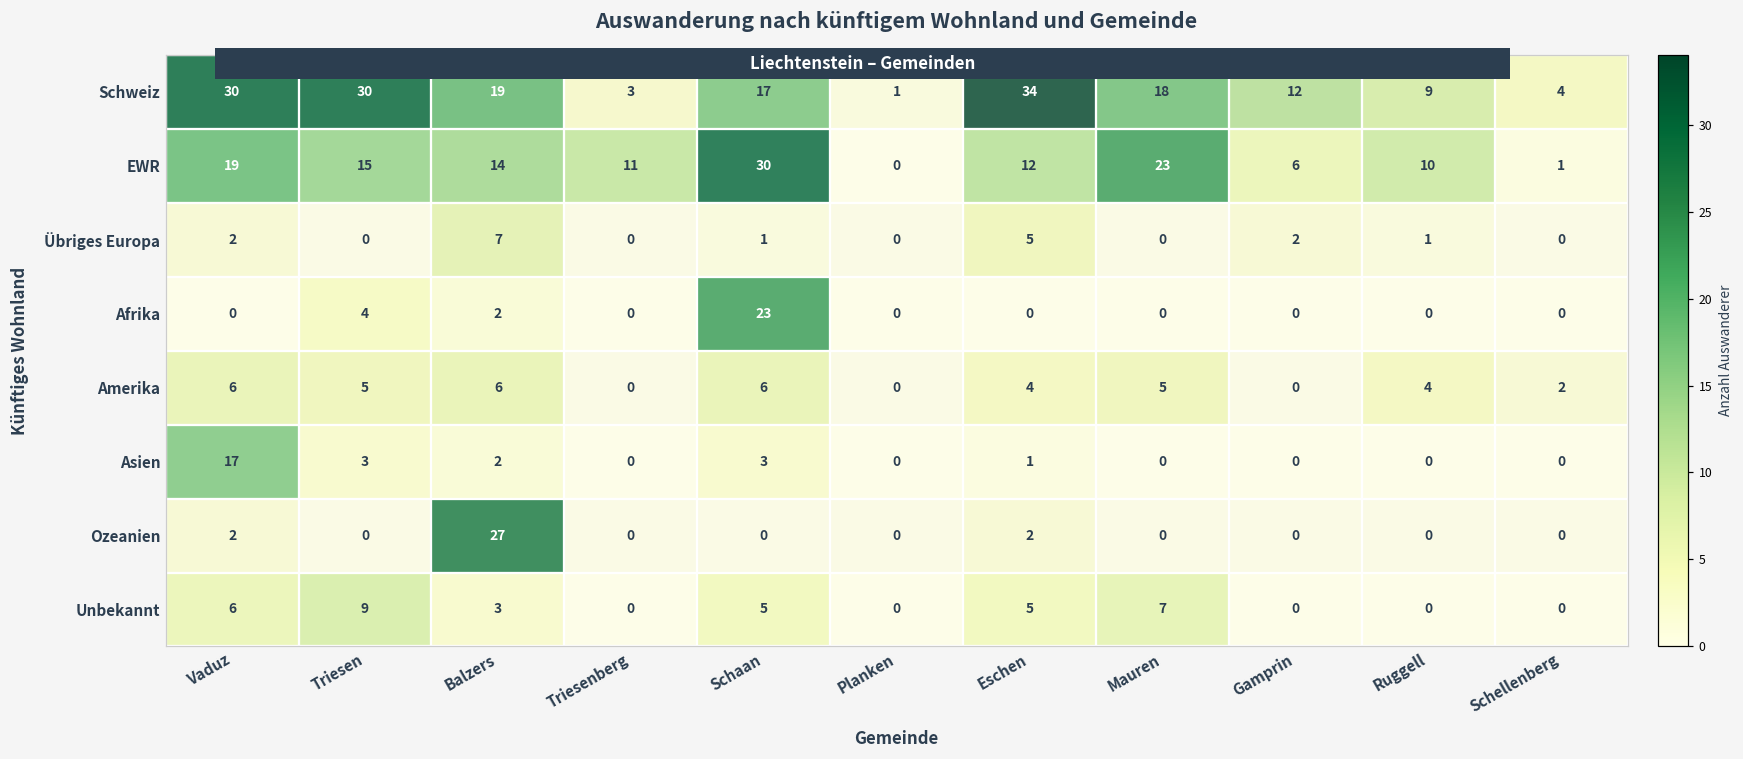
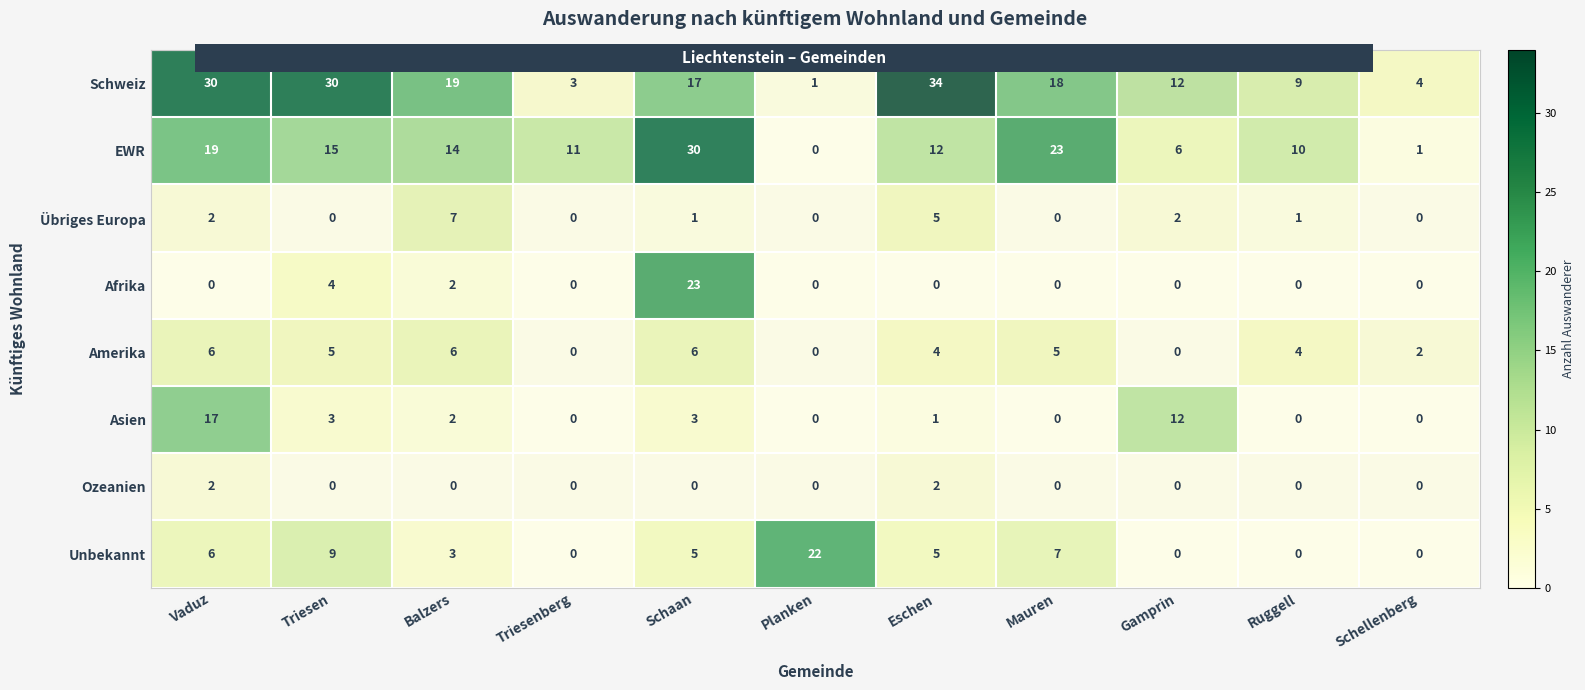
Asien, Gamprin: 0 -> 12
Ozeanien, Balzers: 27 -> 0
Unbekannt, Planken: 0 -> 22
